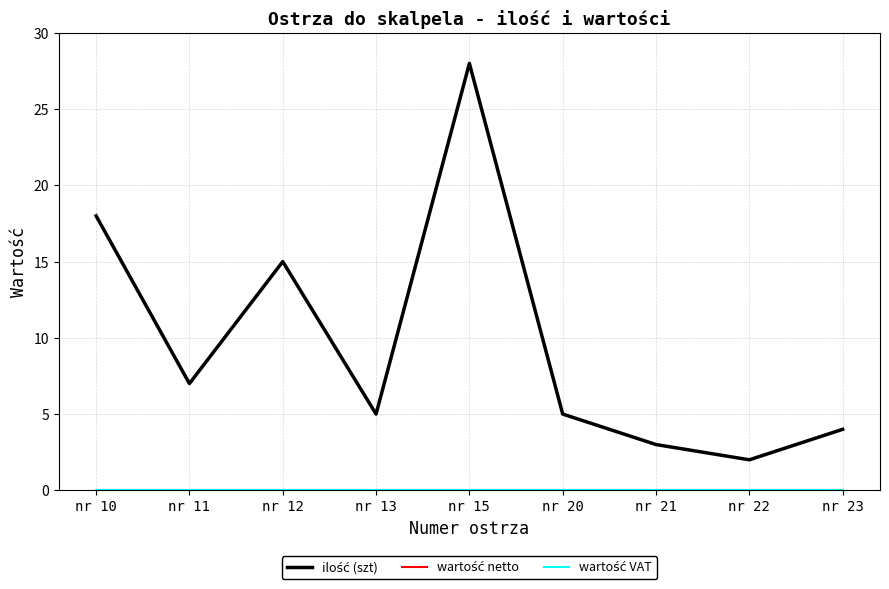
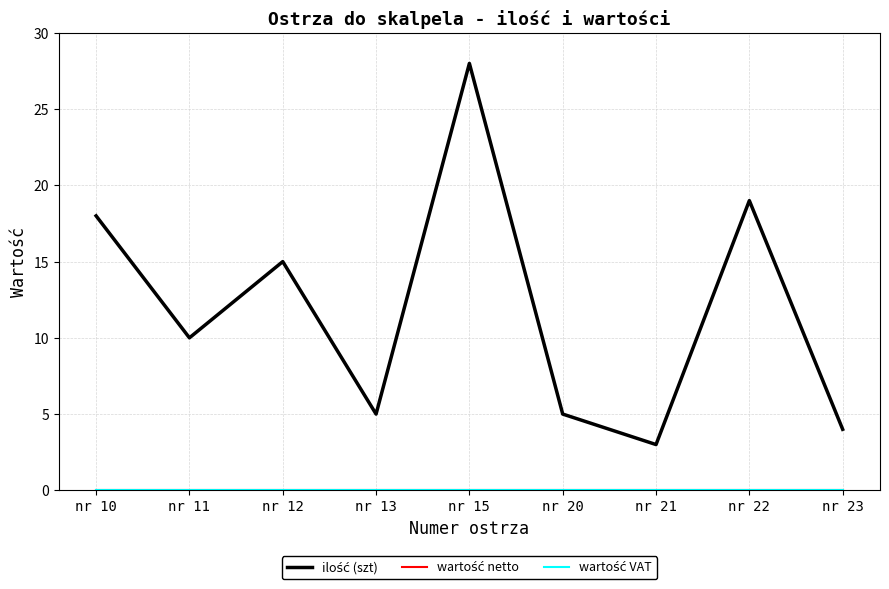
ilość (szt), nr 11: 7 -> 10
ilość (szt), nr 22: 2 -> 19
